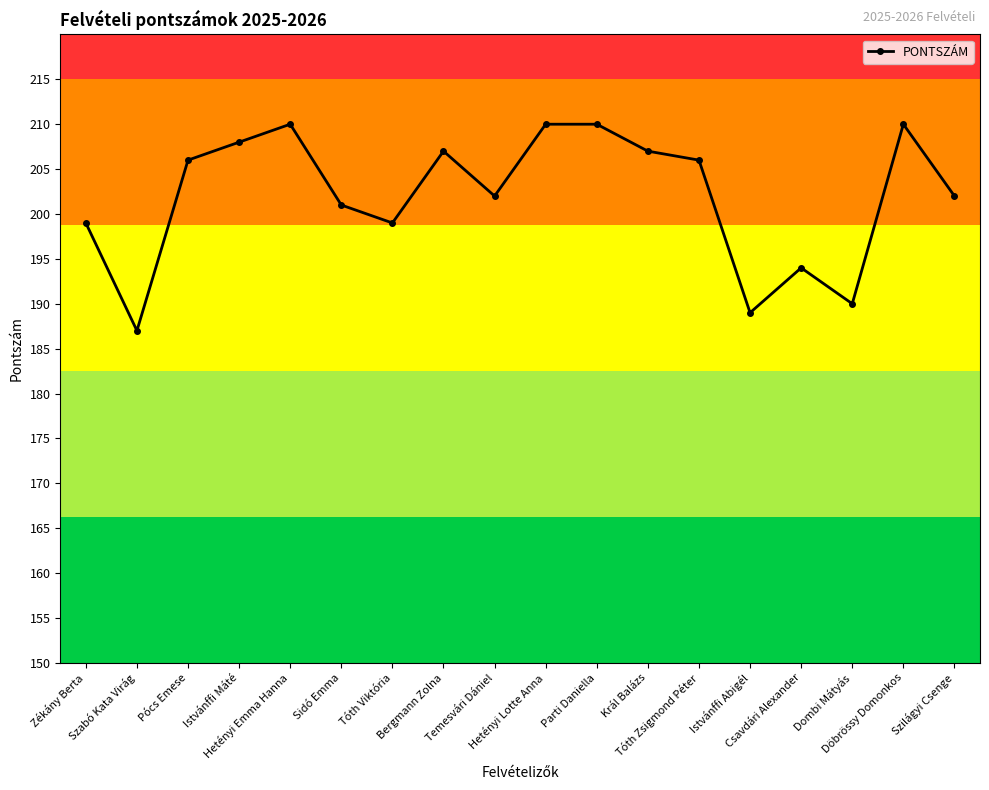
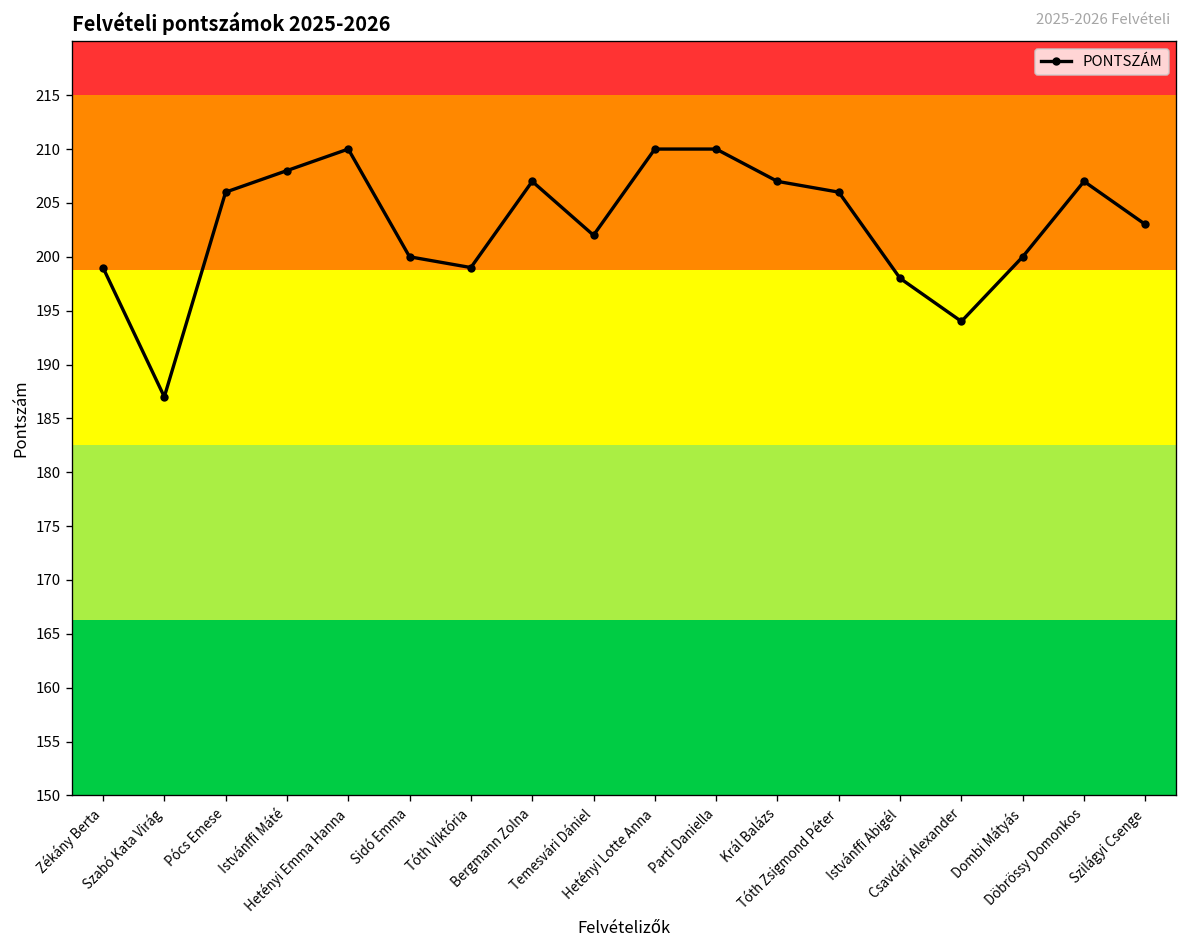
Sidó Emma: 201 -> 200
Istvánffi Abigél: 189 -> 198
Dombi Mátyás: 190 -> 200
Döbrössy Domonkos: 210 -> 207
Szilágyi Csenge: 202 -> 203
